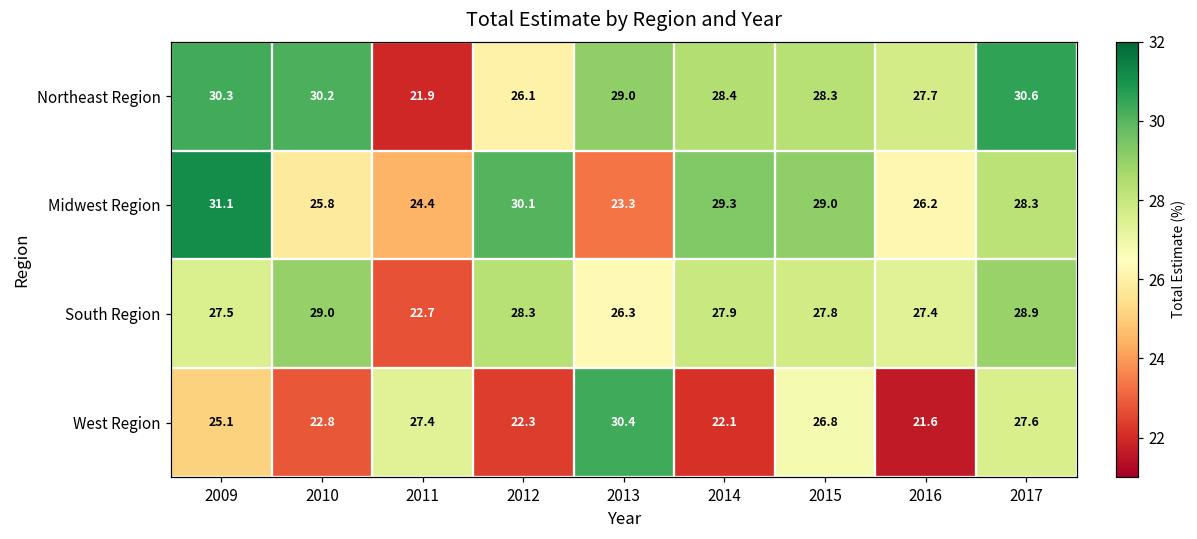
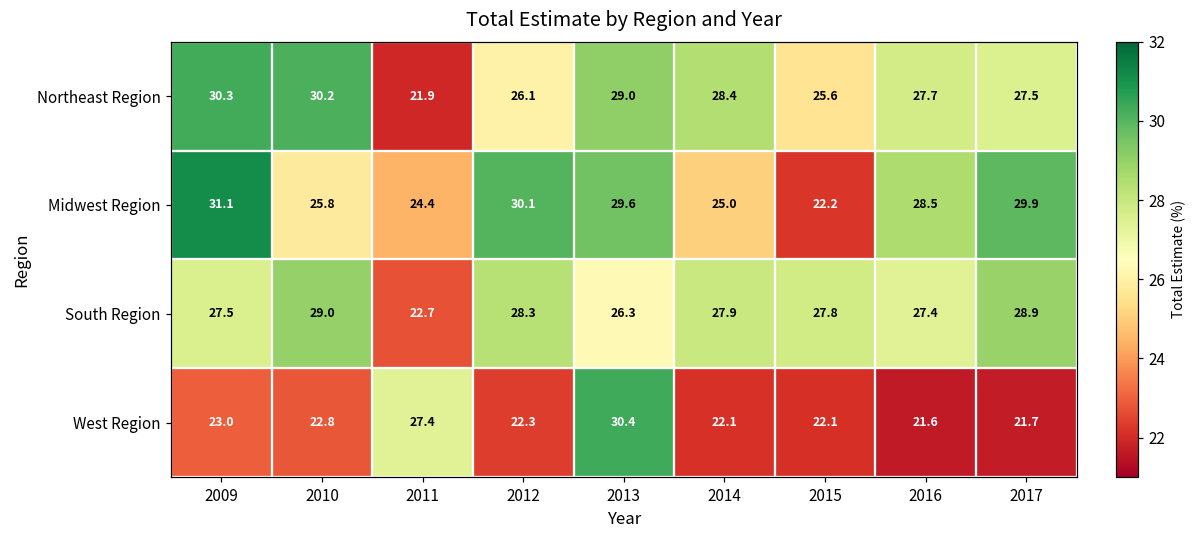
Northeast Region, 2015: 28.3 -> 25.6
Northeast Region, 2017: 30.6 -> 27.5
Midwest Region, 2013: 23.3 -> 29.6
Midwest Region, 2014: 29.3 -> 25.0
Midwest Region, 2015: 29.0 -> 22.2
Midwest Region, 2016: 26.2 -> 28.5
Midwest Region, 2017: 28.3 -> 29.9
West Region, 2009: 25.1 -> 23.0
West Region, 2015: 26.8 -> 22.1
West Region, 2017: 27.6 -> 21.7
